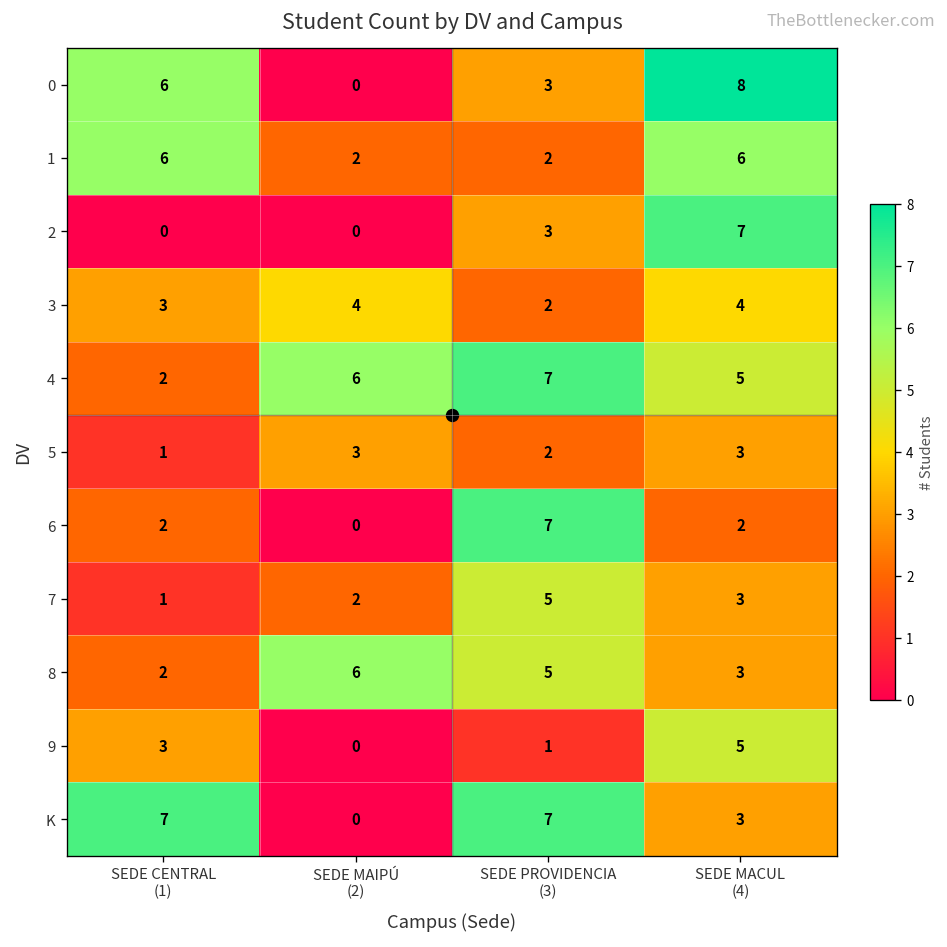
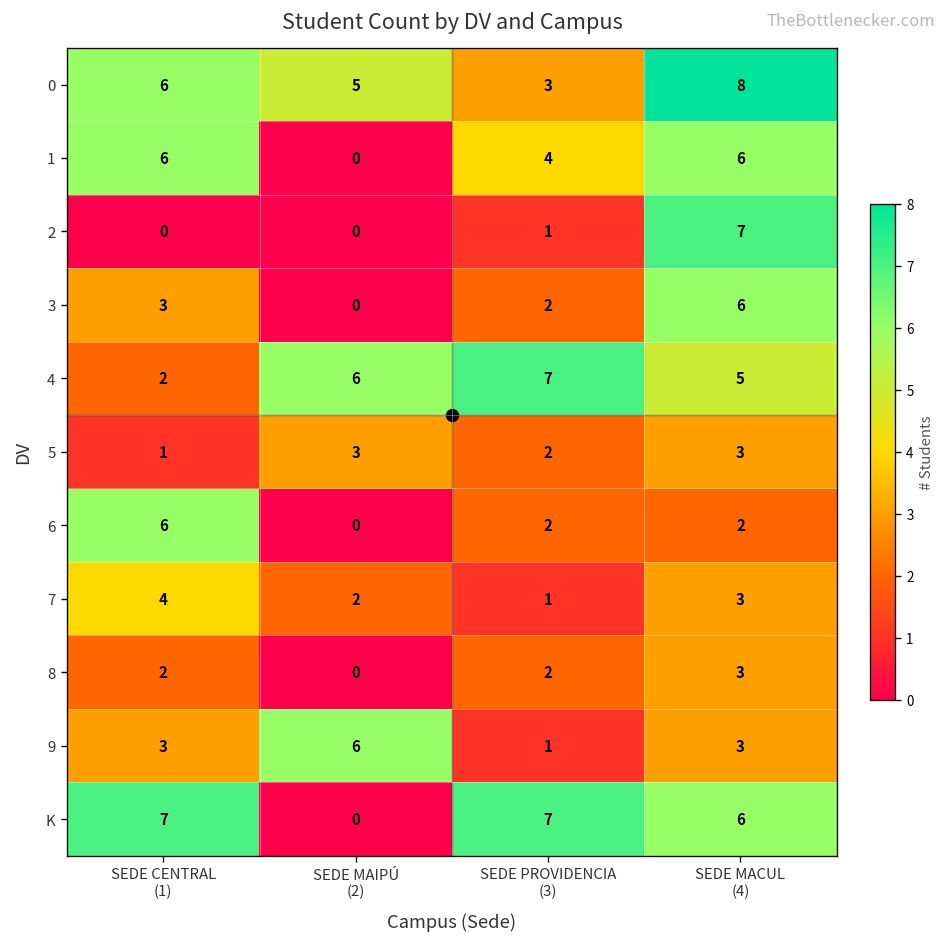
0, SEDE MAIPÚ (2): 0 -> 5
1, SEDE MAIPÚ (2): 2 -> 0
1, SEDE PROVIDENCIA (3): 2 -> 4
2, SEDE PROVIDENCIA (3): 3 -> 1
3, SEDE MAIPÚ (2): 4 -> 0
3, SEDE MACUL (4): 4 -> 6
6, SEDE CENTRAL (1): 2 -> 6
6, SEDE PROVIDENCIA (3): 7 -> 2
7, SEDE CENTRAL (1): 1 -> 4
7, SEDE PROVIDENCIA (3): 5 -> 1
8, SEDE MAIPÚ (2): 6 -> 0
8, SEDE PROVIDENCIA (3): 5 -> 2
9, SEDE MAIPÚ (2): 0 -> 6
9, SEDE MACUL (4): 5 -> 3
K, SEDE MACUL (4): 3 -> 6
